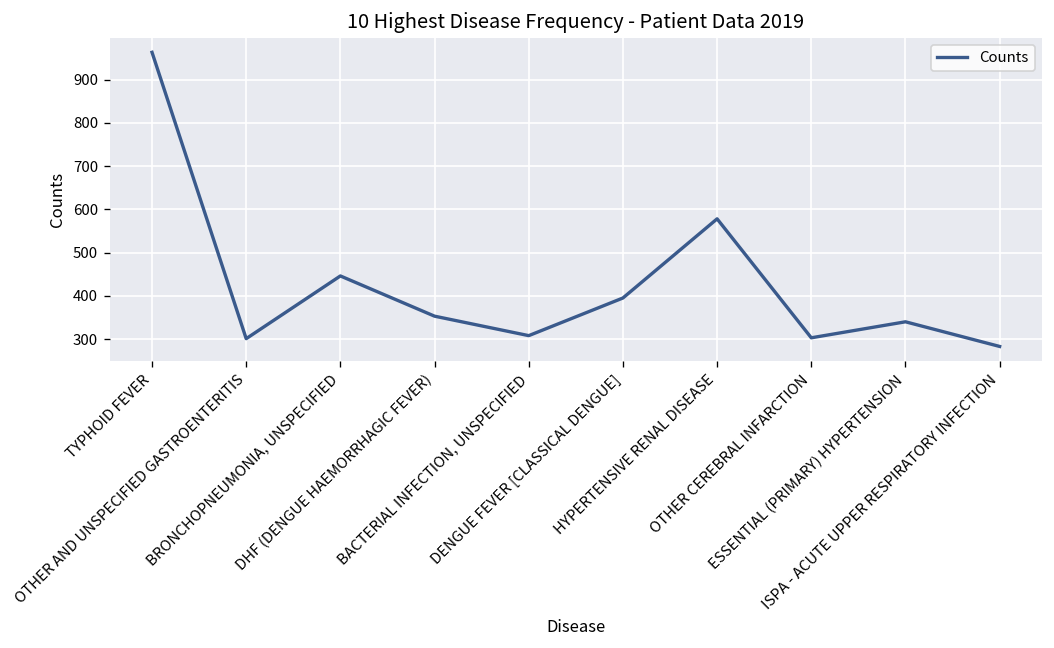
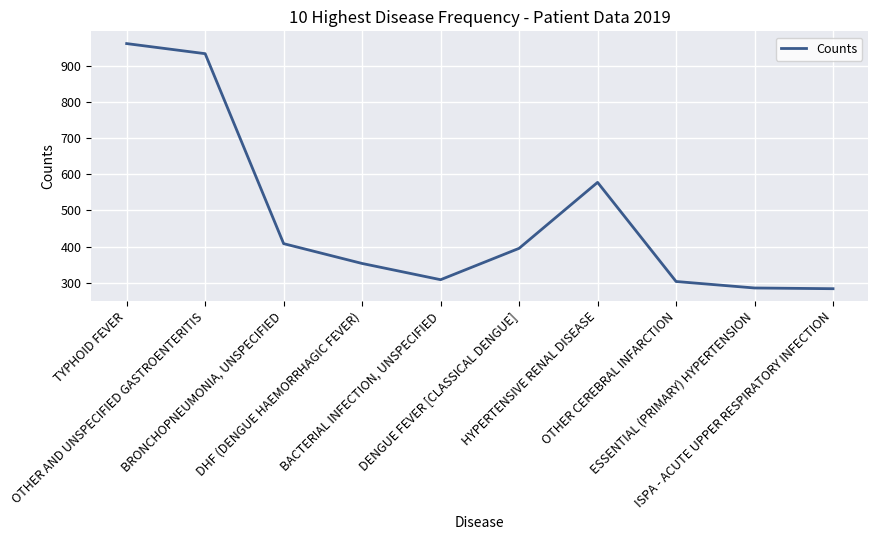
OTHER AND UNSPECIFIED GASTROENTERITIS: 300 -> 940
BRONCHOPNEUMONIA, UNSPECIFIED: 450 -> 410
ESSENTIAL (PRIMARY) HYPERTENSION: 340 -> 290
